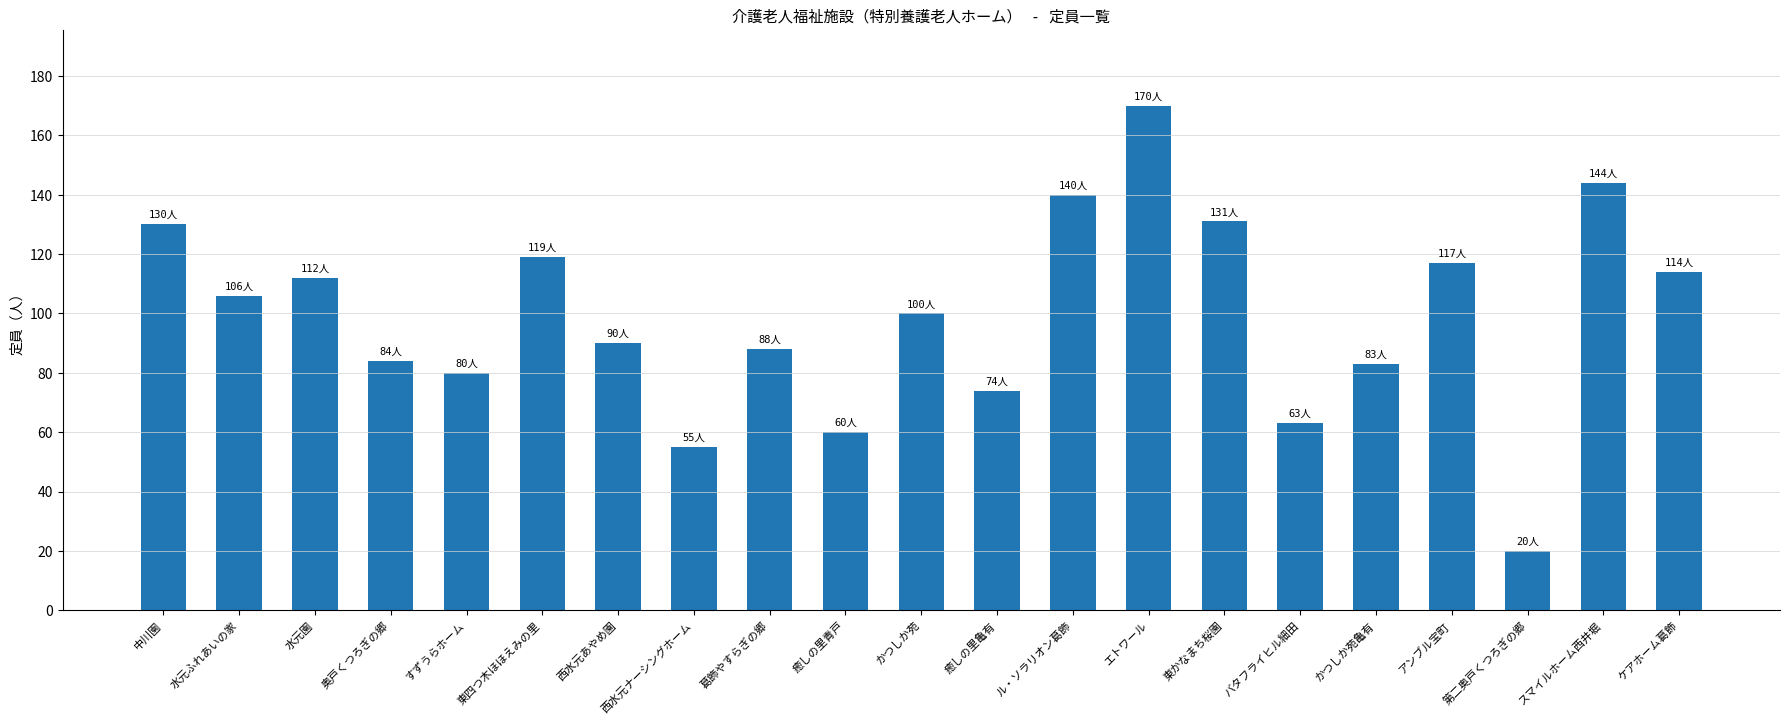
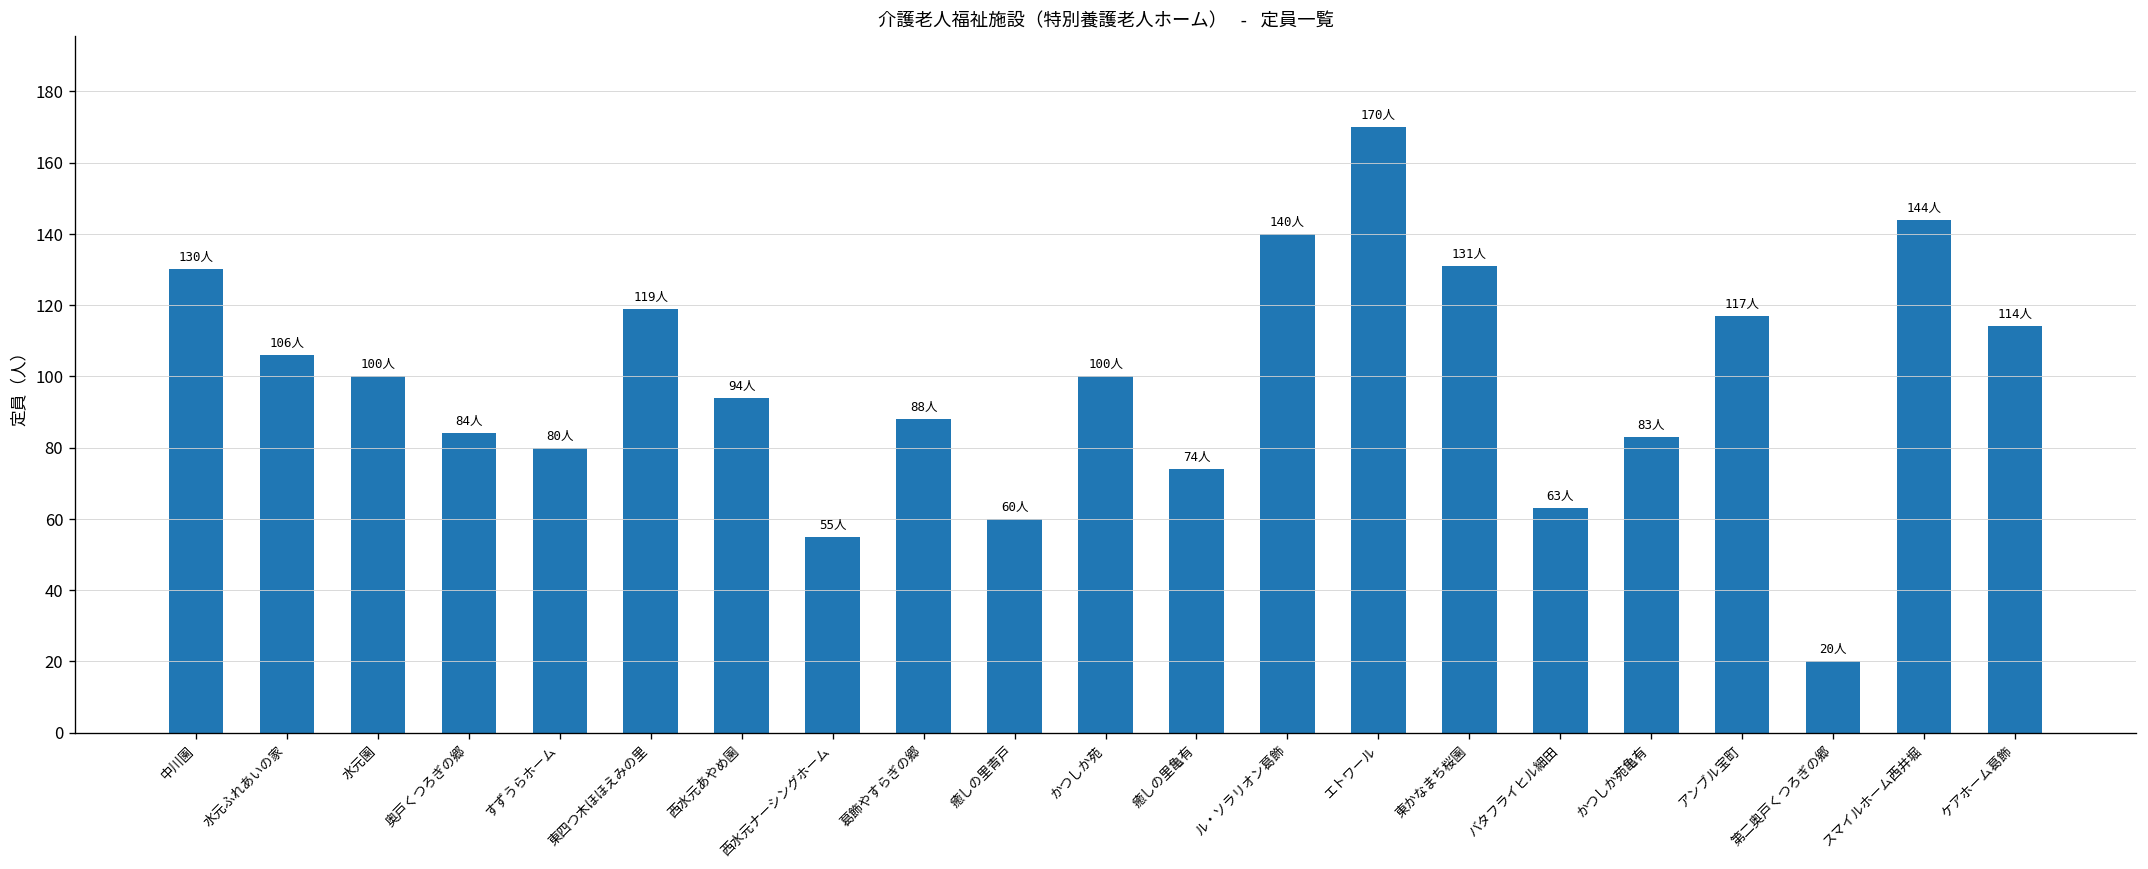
水元園: 112人 -> 100人
西水元あやめ園: 90人 -> 94人
